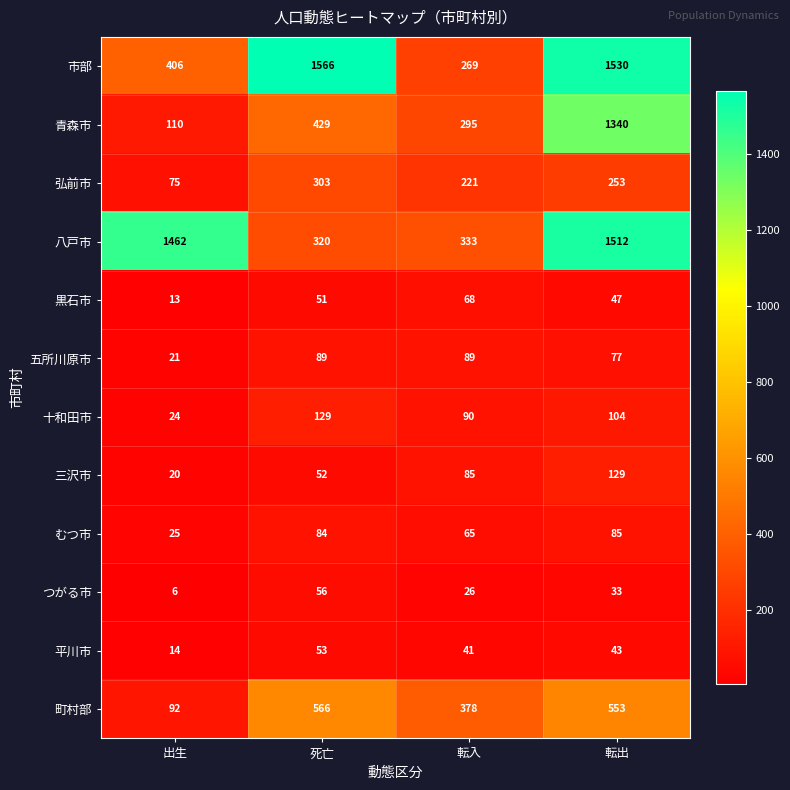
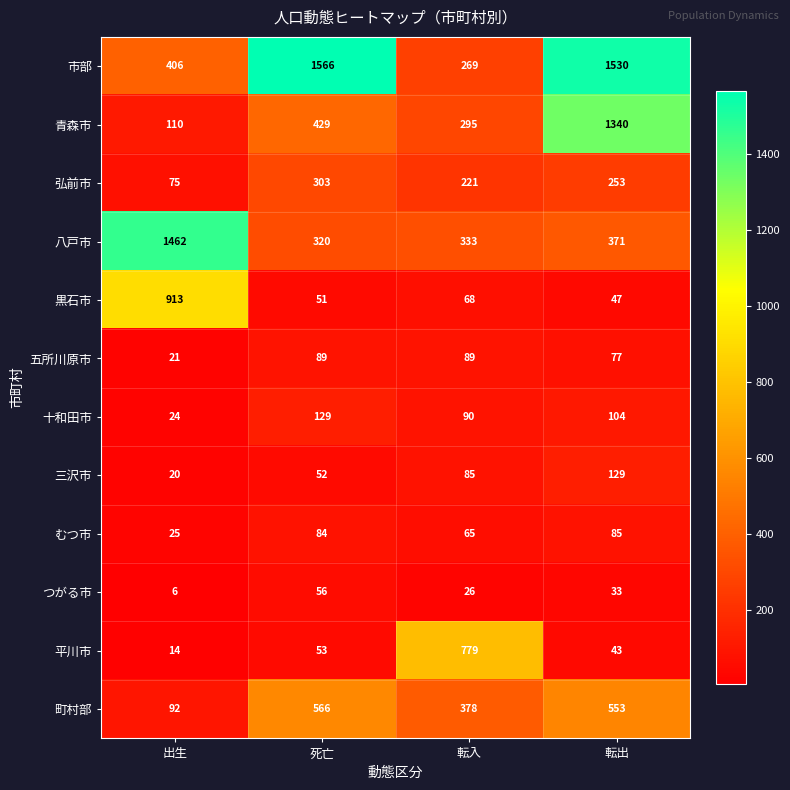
八戸市, 転出: 1512 -> 371
黒石市, 出生: 13 -> 913
平川市, 転入: 41 -> 779
